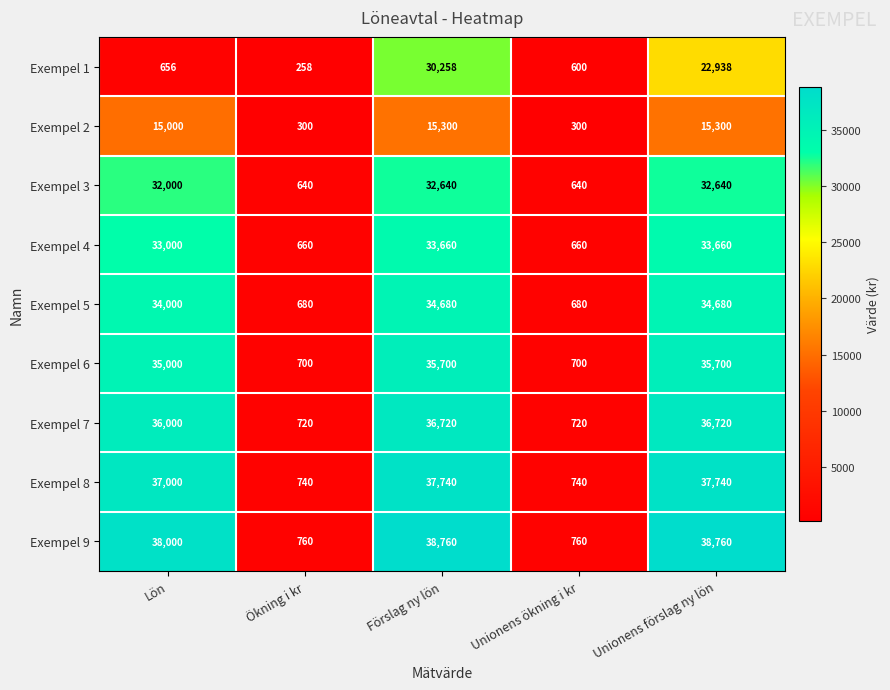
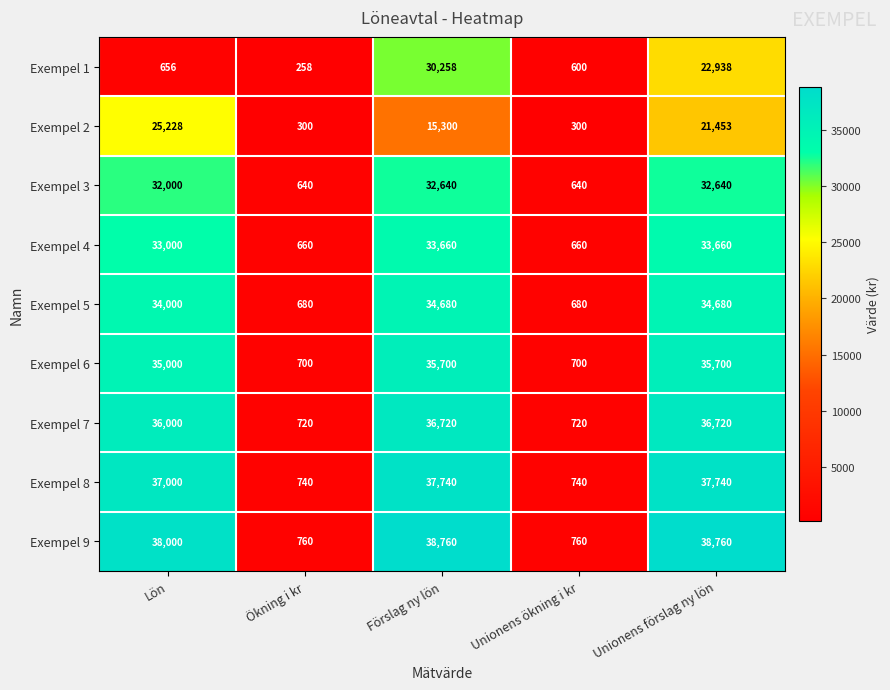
Exempel 2, Lön: 15,000 -> 25,228
Exempel 2, Unionens förslag ny lön: 15,300 -> 21,453
